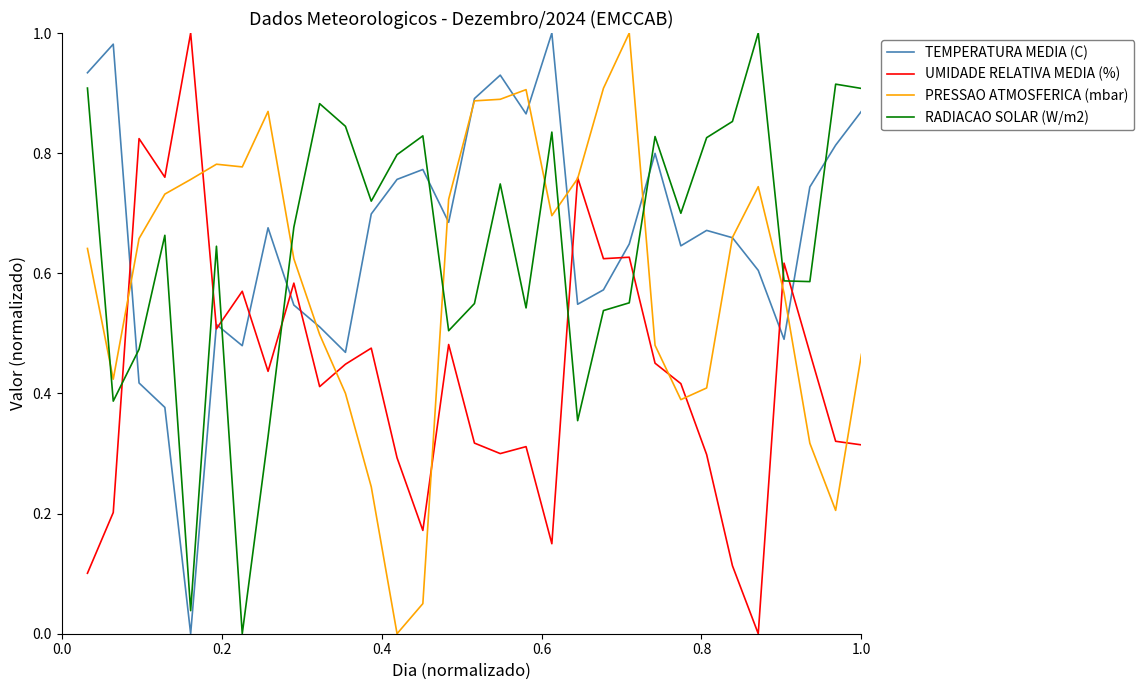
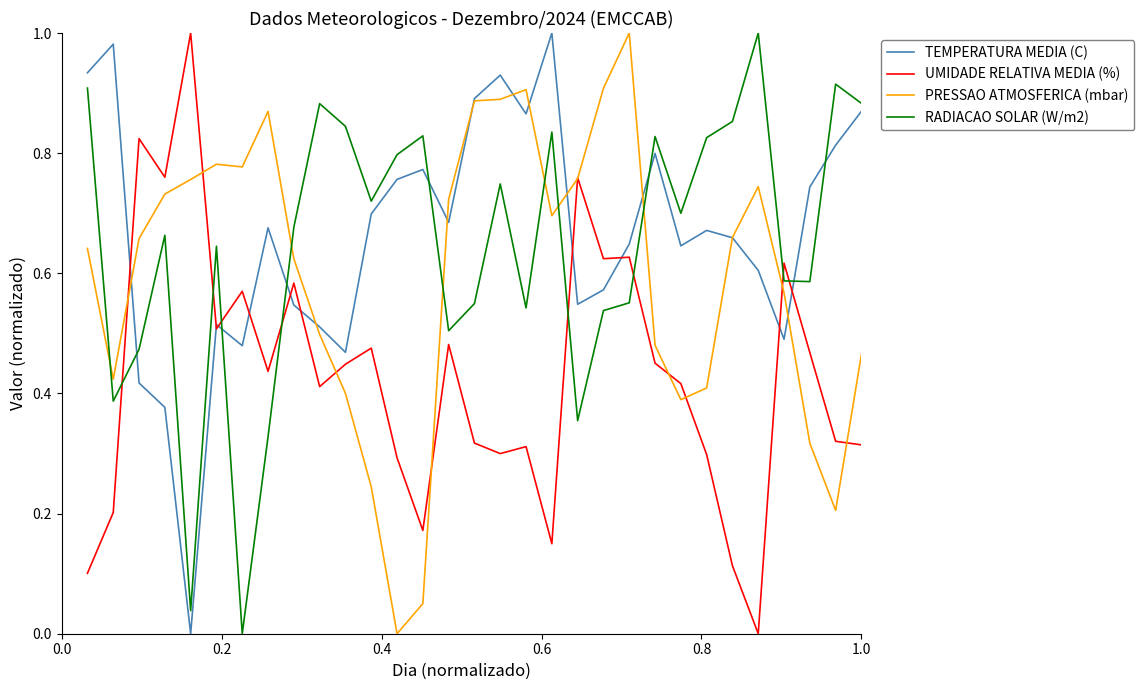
RADIACAO SOLAR (W/m2), 1.0: 0.91 -> 0.88
